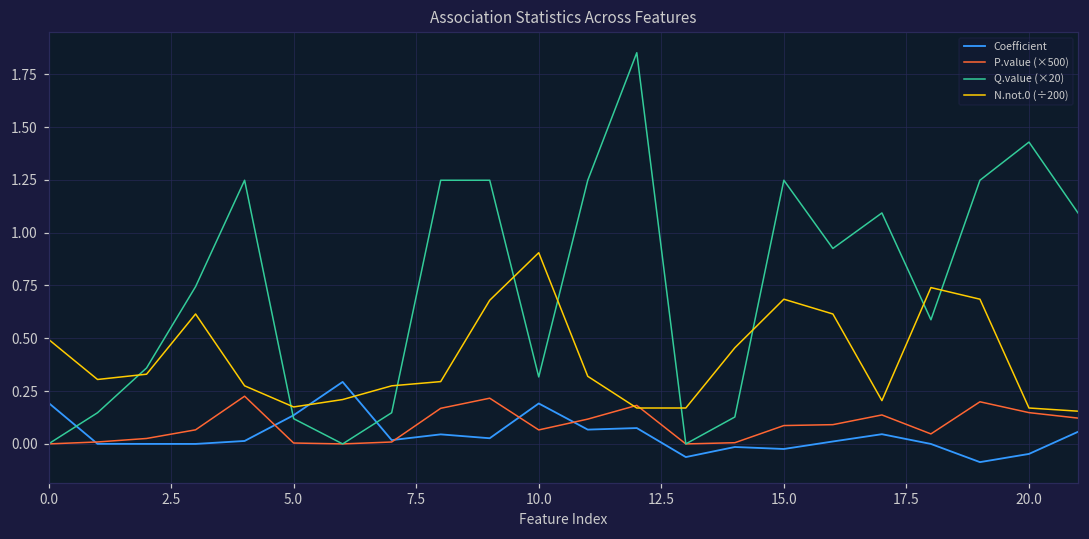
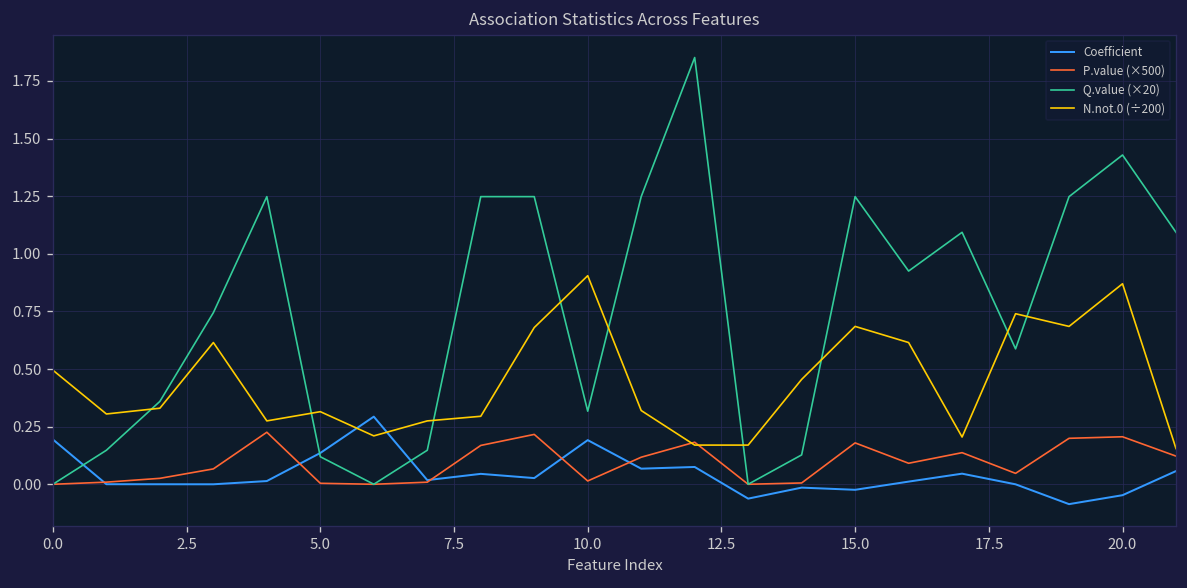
N.not.0 (÷200), 5.0: 0.18 -> 0.32
P.value (×500), 10.0: 0.07 -> 0.01
P.value (×500), 15.0: 0.09 -> 0.18
P.value (×500), 20.0: 0.15 -> 0.21
N.not.0 (÷200), 20.0: 0.17 -> 0.87
